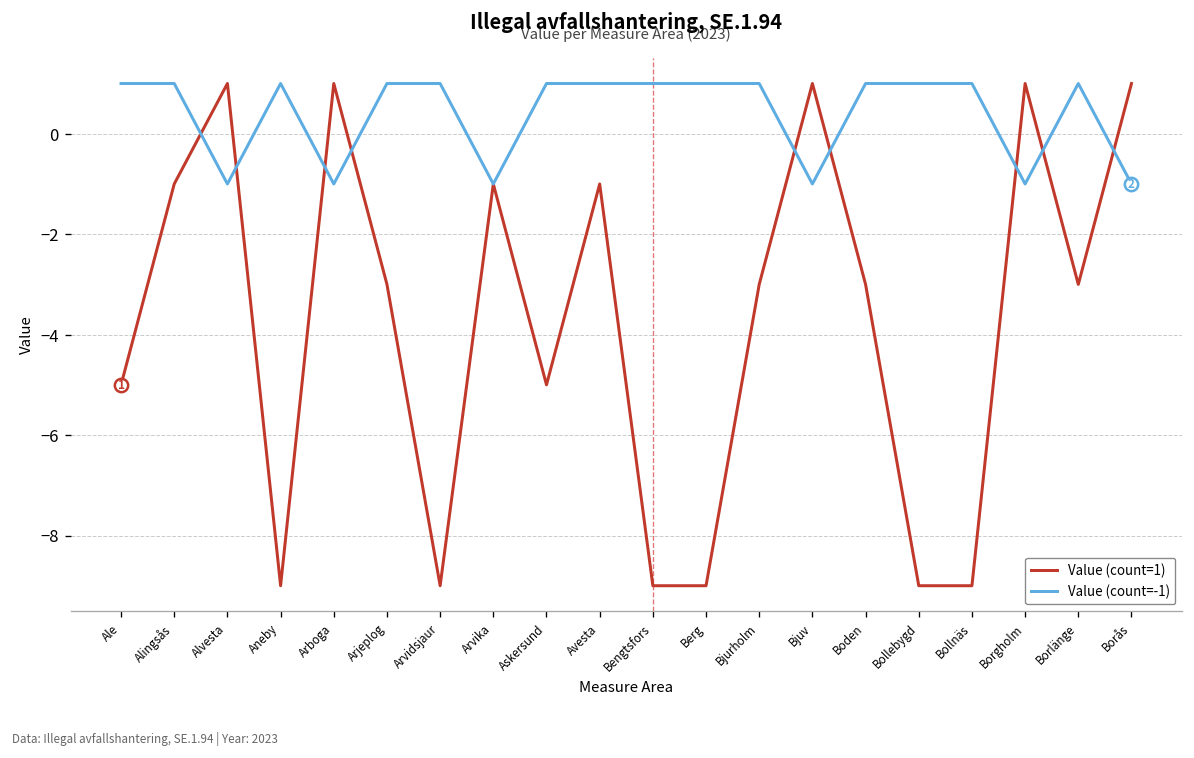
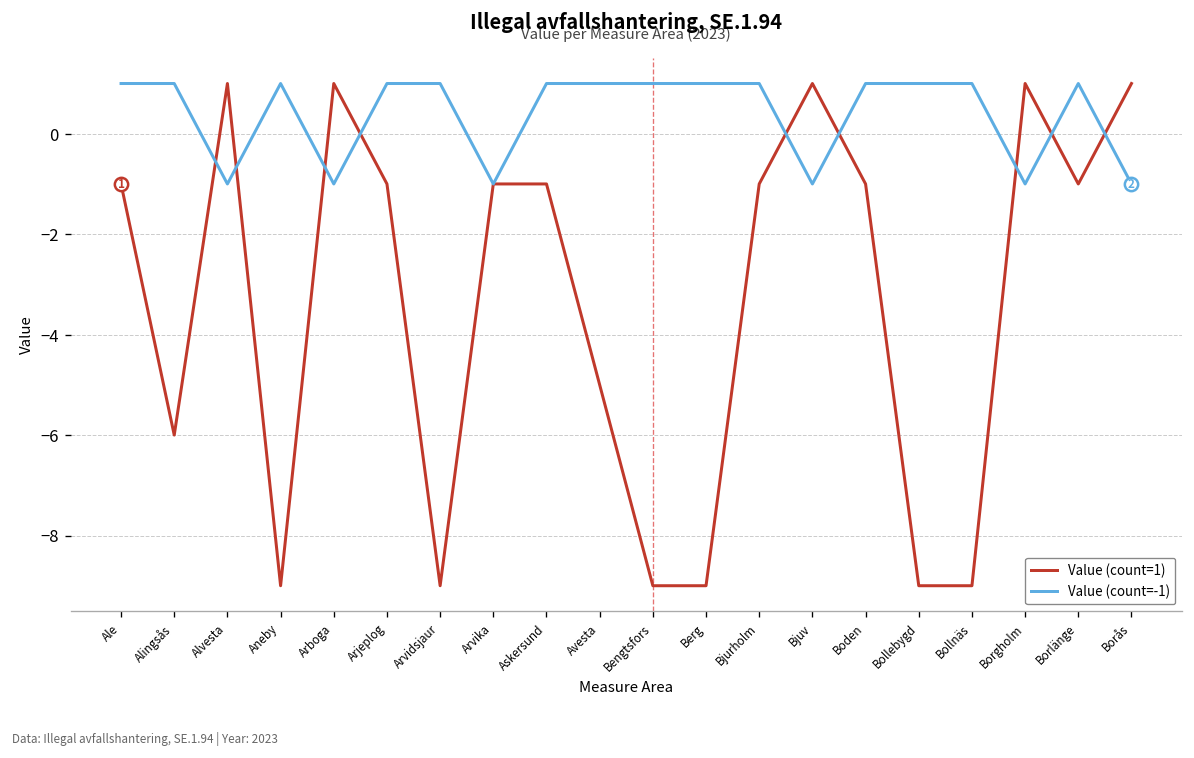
Value (count=1), Ale: -5 -> -1
Value (count=1), Alingsås: -1 -> -6
Value (count=1), Arjeplog: -3 -> -1
Value (count=1), Askersund: -5 -> -1
Value (count=1), Avesta: -1 -> -5
Value (count=1), Bjurholm: -3 -> -1
Value (count=1), Boden: -3 -> -1
Value (count=1), Borlänge: -3 -> -1
